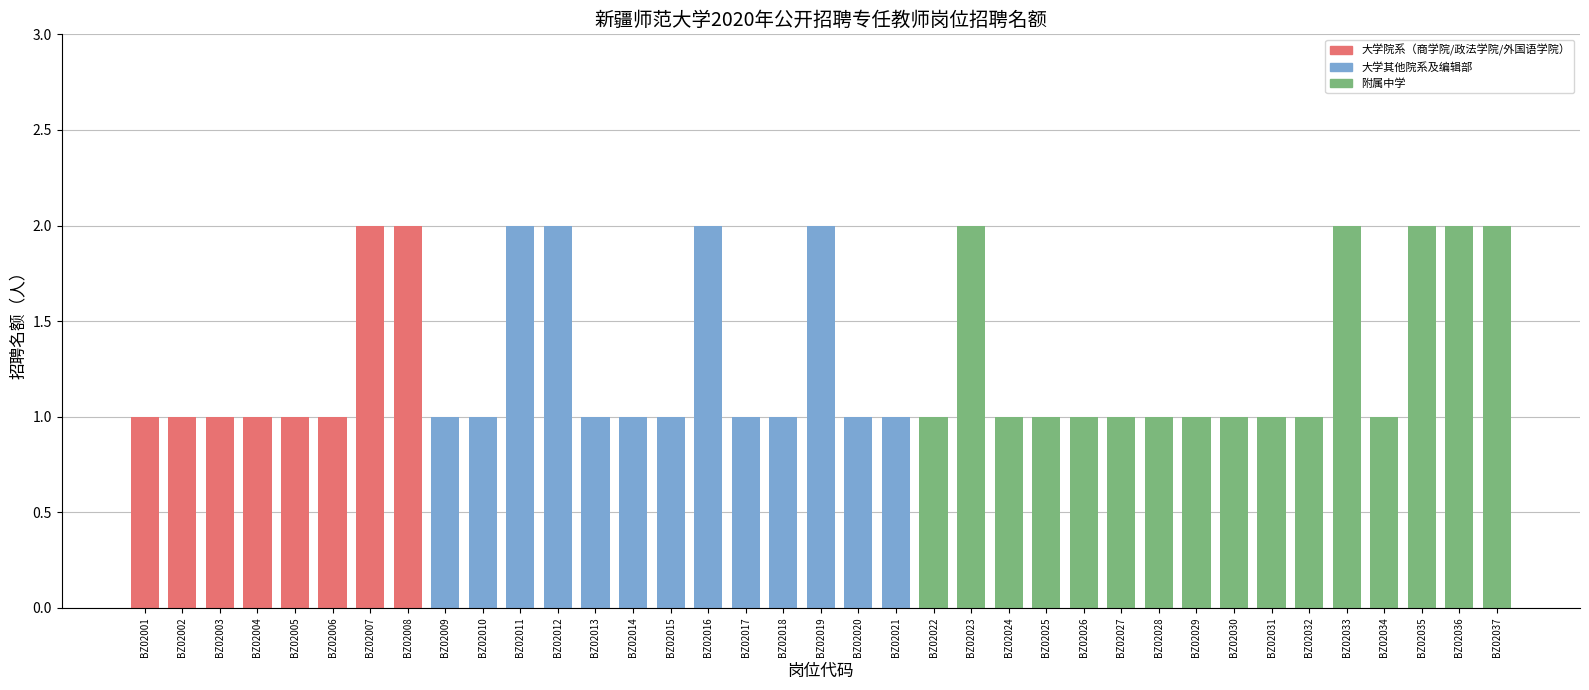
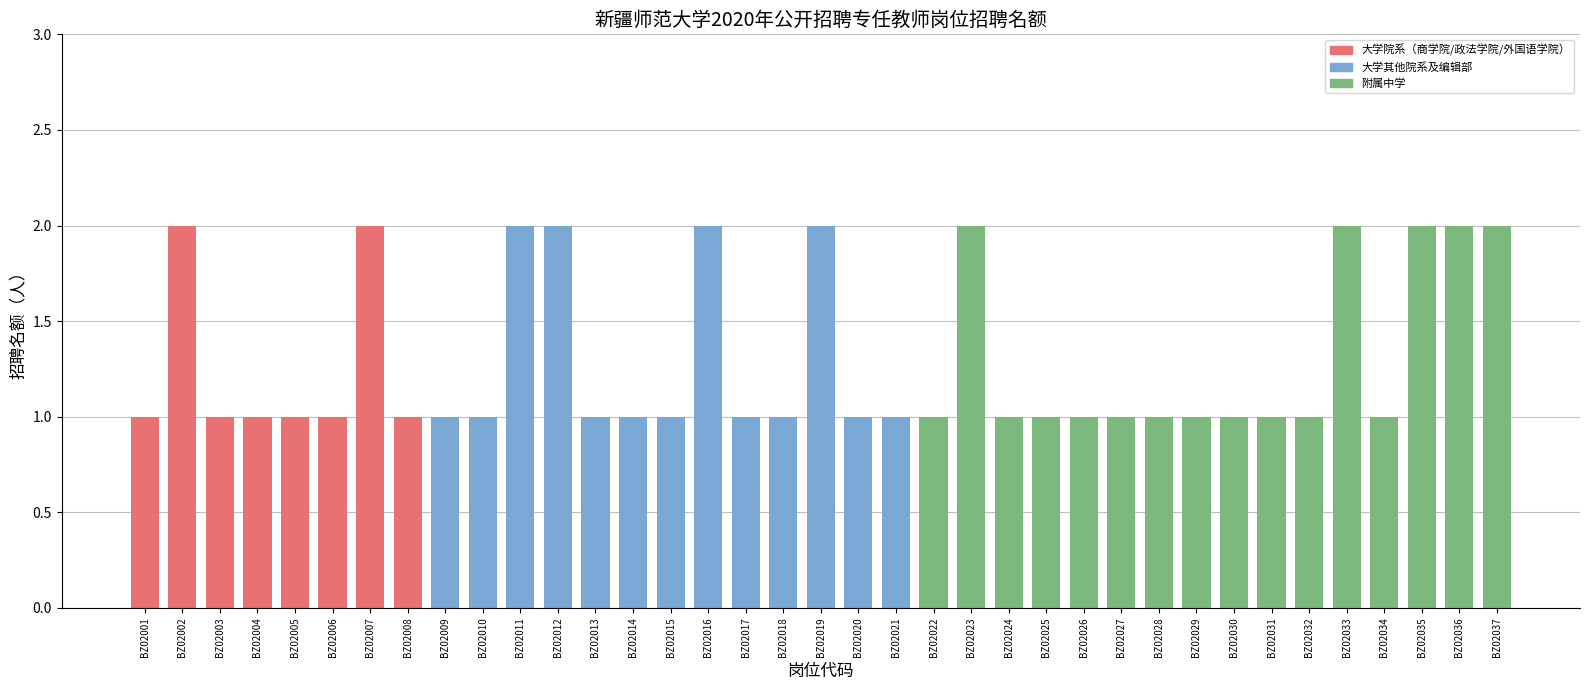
BZ02002: 1 -> 2
BZ02008: 2 -> 1
